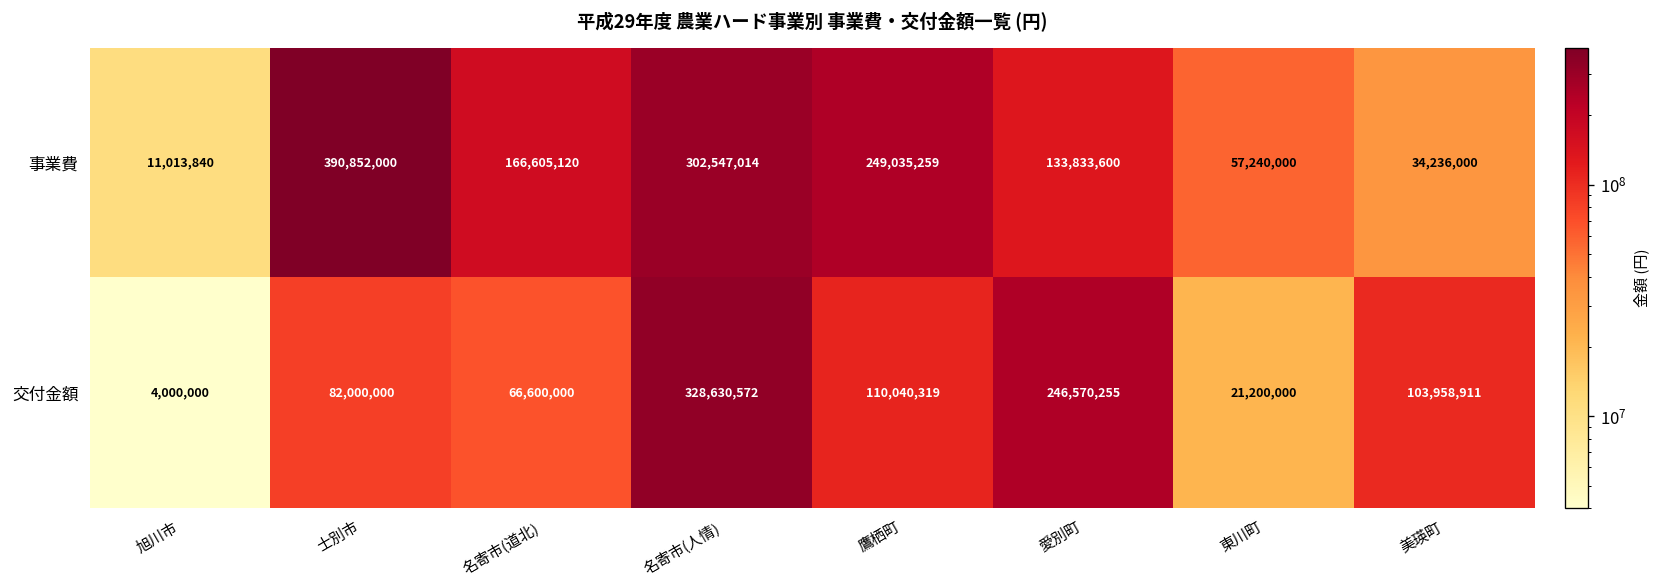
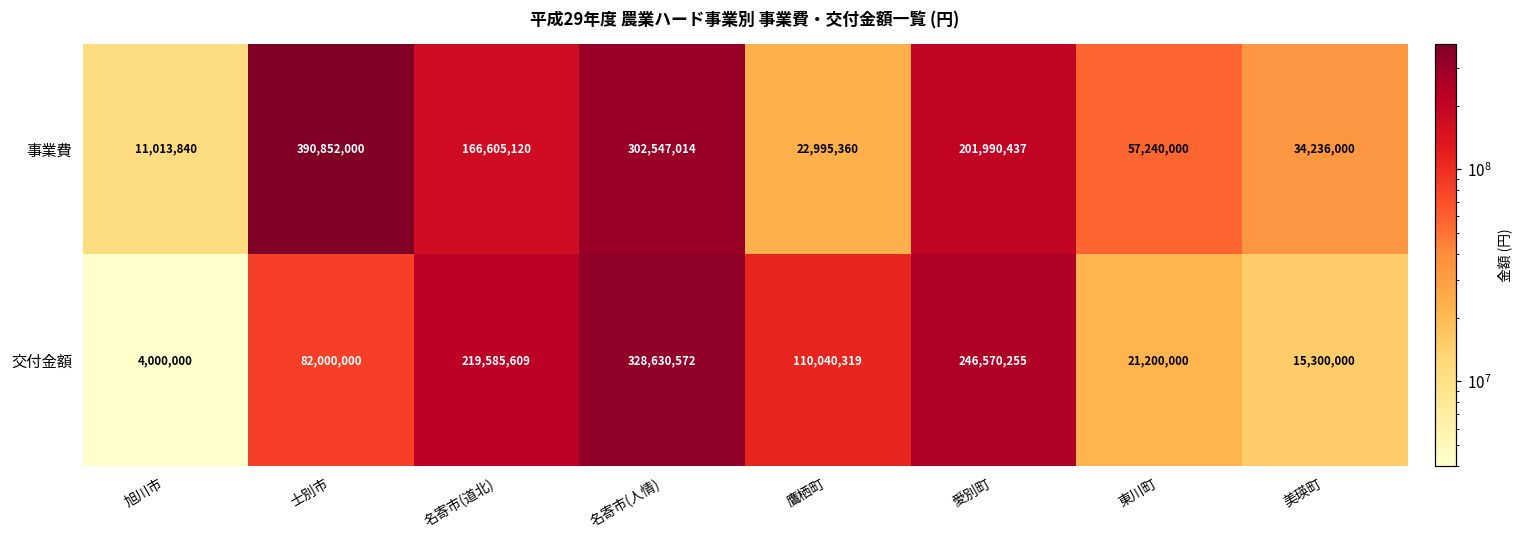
事業費, 鷹栖町: 249,035,259 -> 22,995,360
事業費, 愛別町: 133,833,600 -> 201,990,437
交付金額, 名寄市(道北): 66,600,000 -> 219,585,609
交付金額, 美瑛町: 103,958,911 -> 15,300,000
